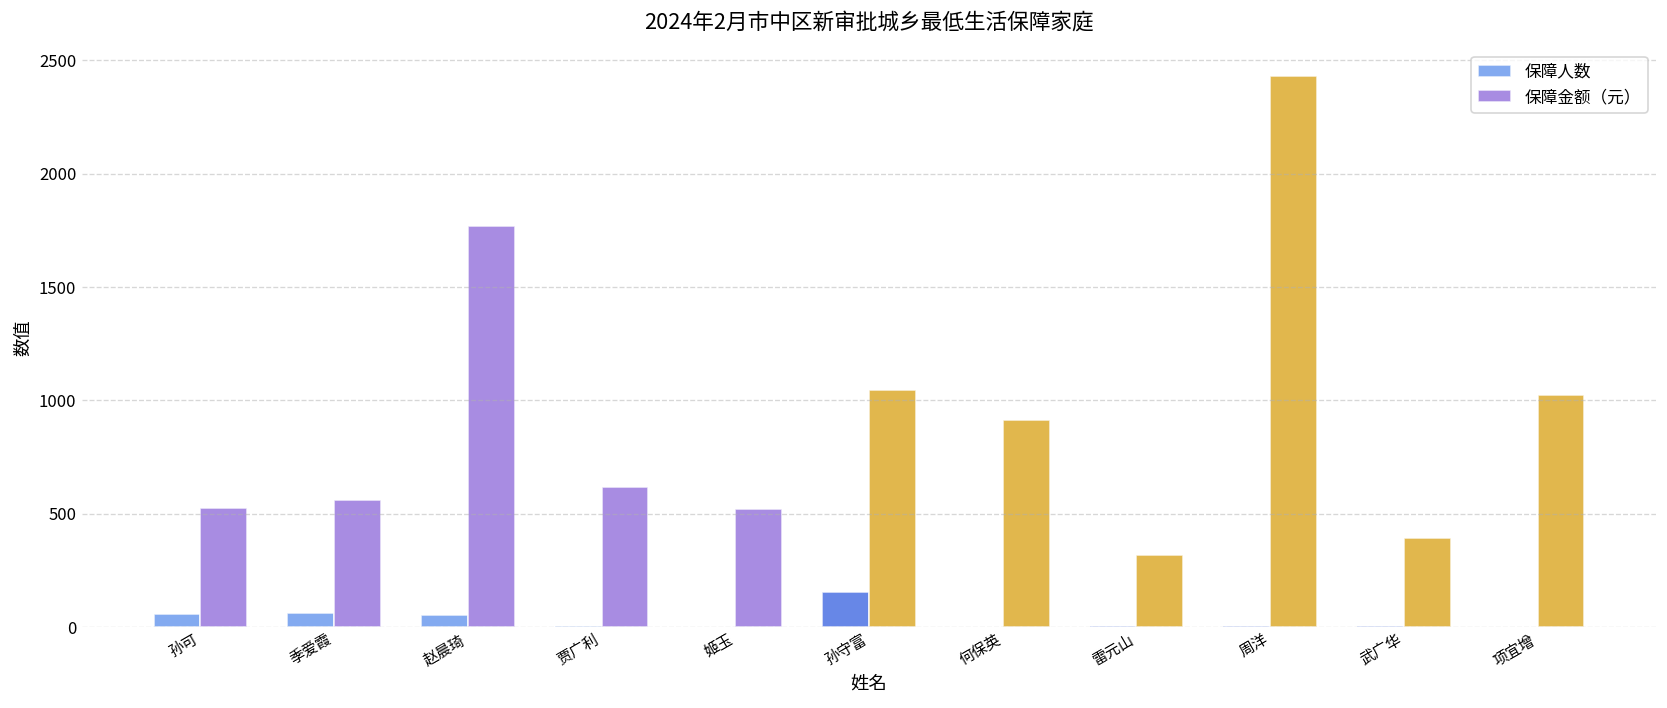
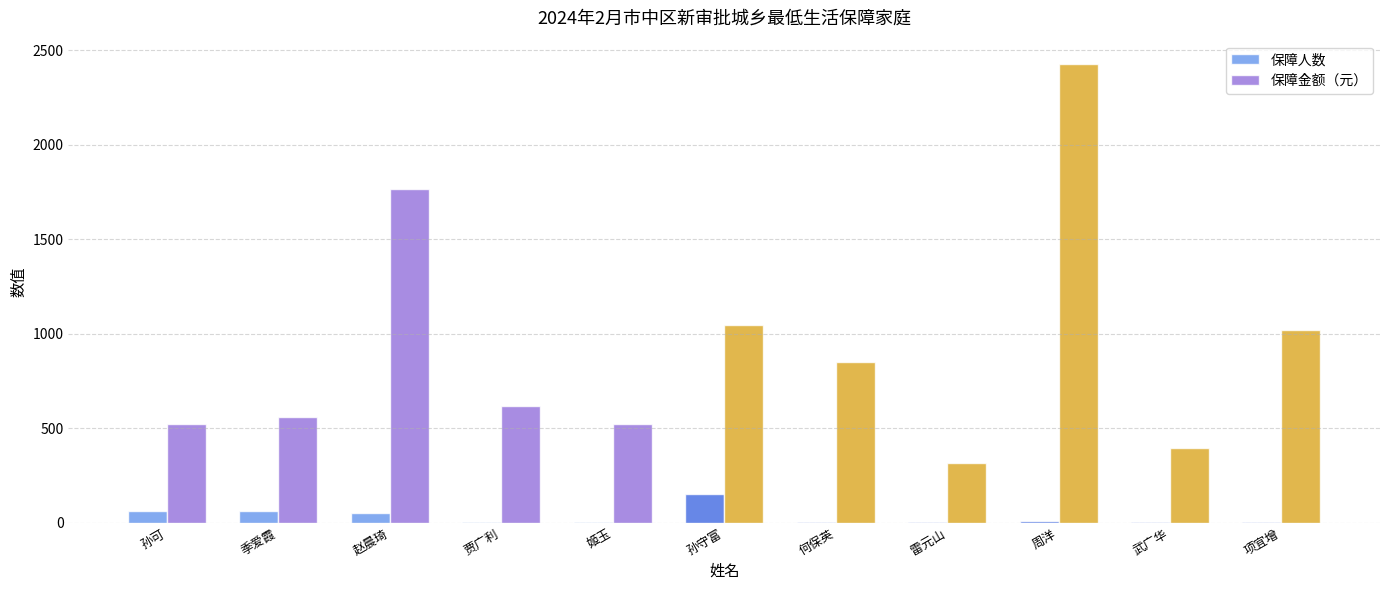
保障金额（元）, 何保英: 910 -> 850
